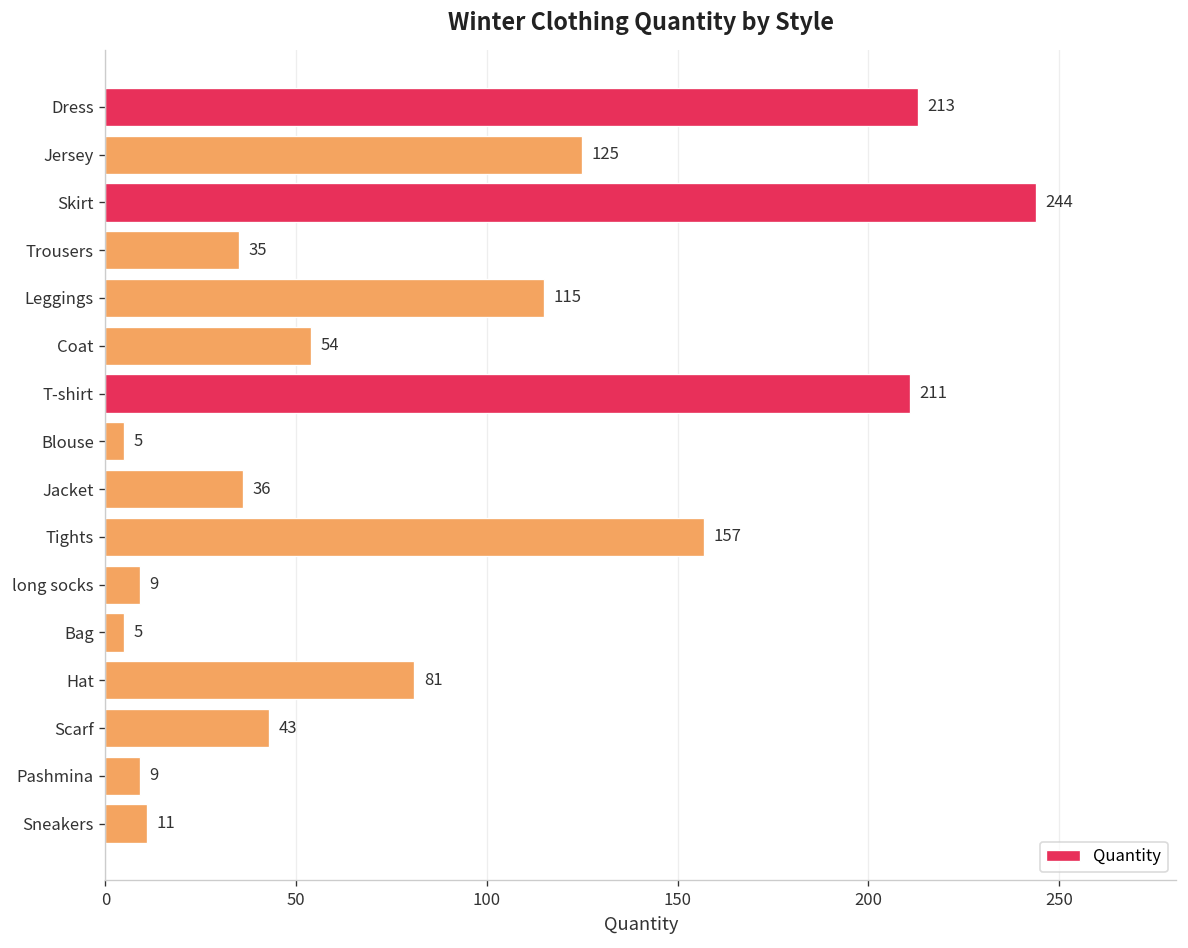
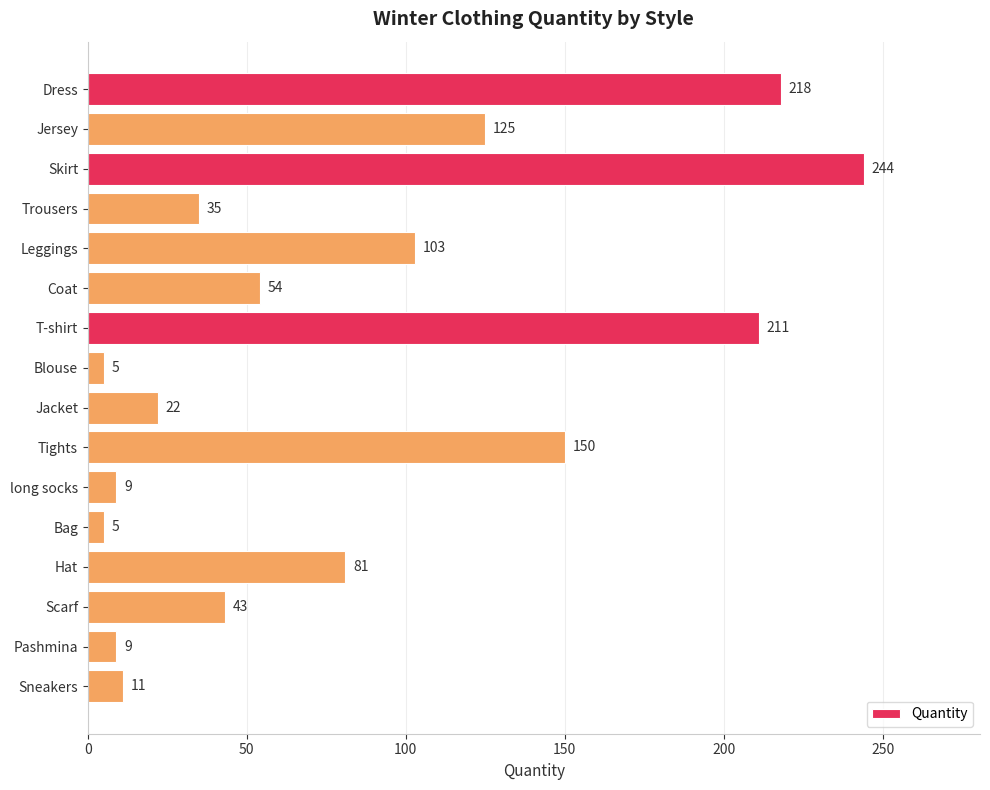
Dress: 213 -> 218
Leggings: 115 -> 103
Jacket: 36 -> 22
Tights: 157 -> 150
